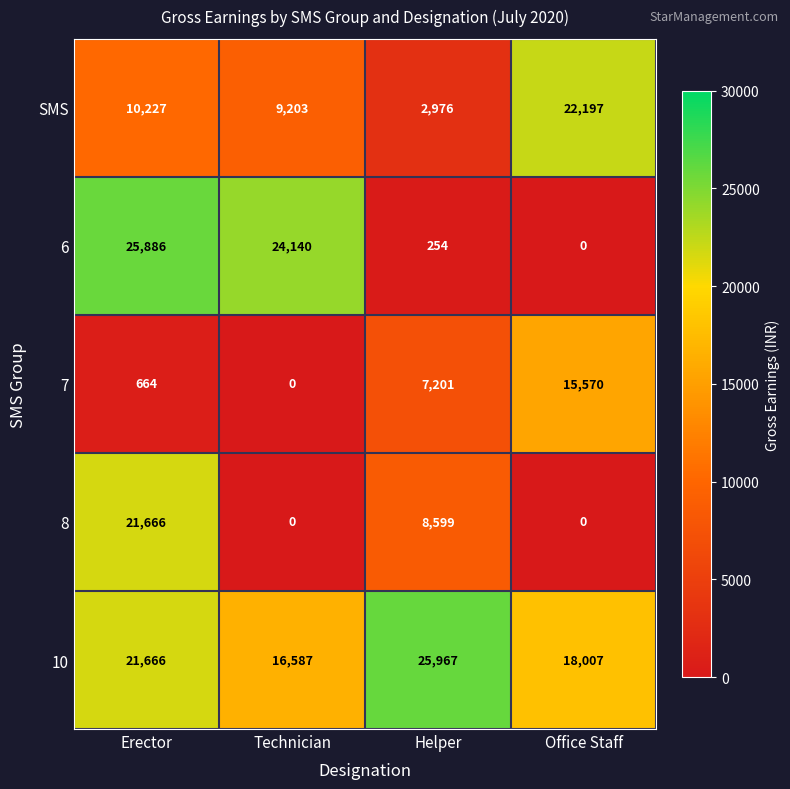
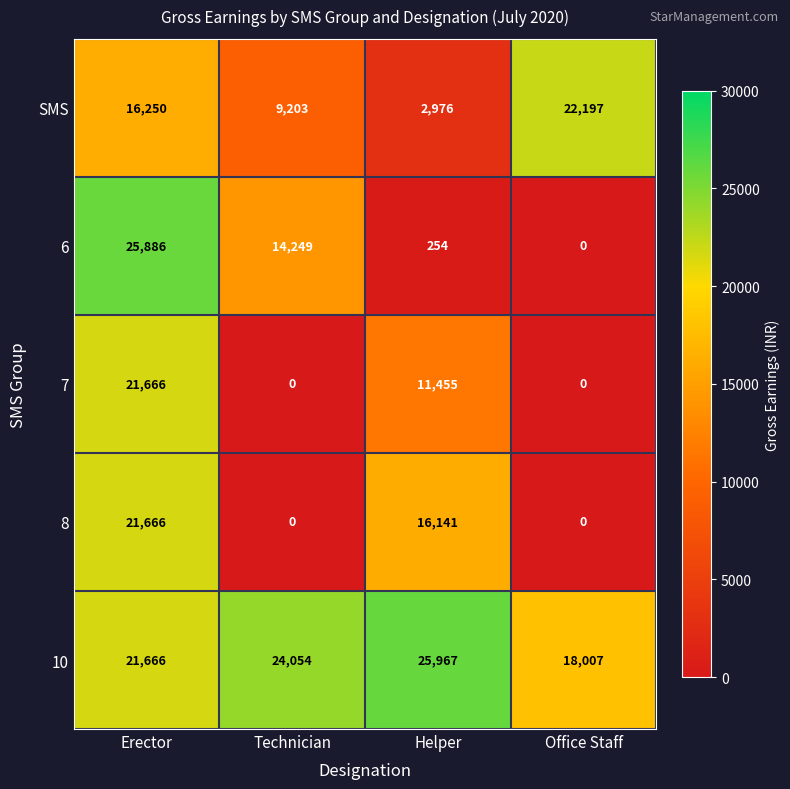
SMS, Erector: 10,227 -> 16,250
6, Technician: 24,140 -> 14,249
7, Erector: 664 -> 21,666
7, Helper: 7,201 -> 11,455
7, Office Staff: 15,570 -> 0
8, Helper: 8,599 -> 16,141
10, Technician: 16,587 -> 24,054
